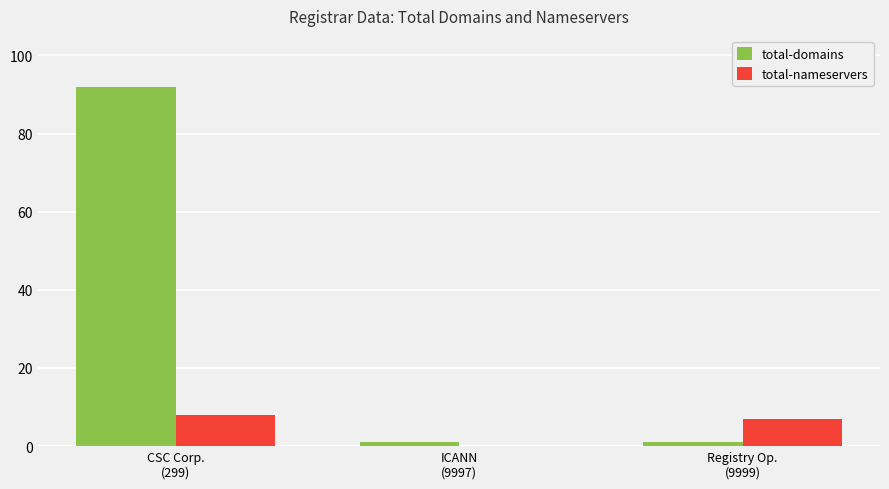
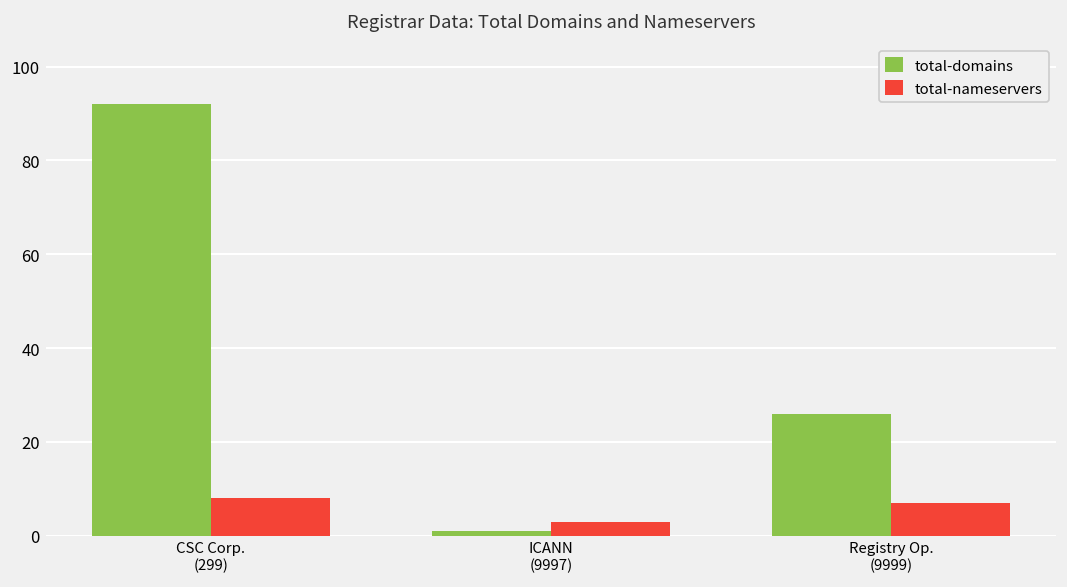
total-nameservers, ICANN (9997): 0 -> 3
total-domains, Registry Op. (9999): 1 -> 26
